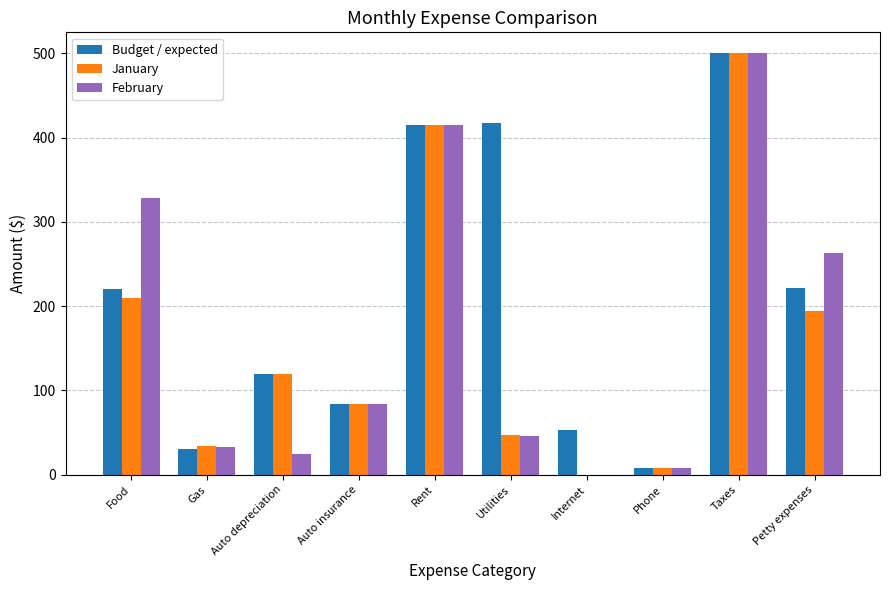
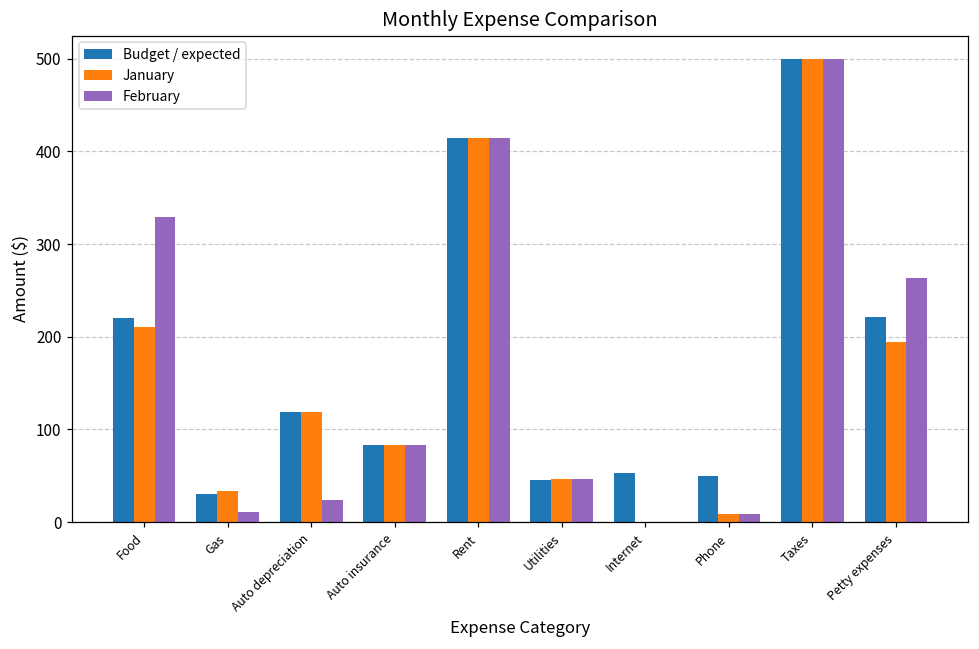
February, Gas: 30 -> 10
Budget / expected, Utilities: 420 -> 50
Budget / expected, Phone: 10 -> 50
